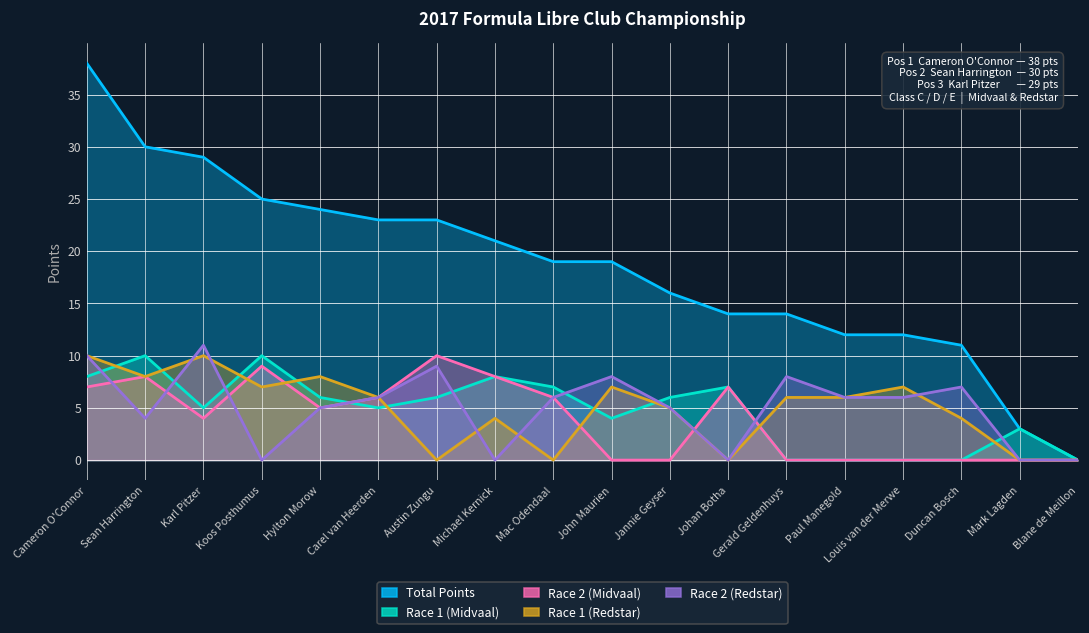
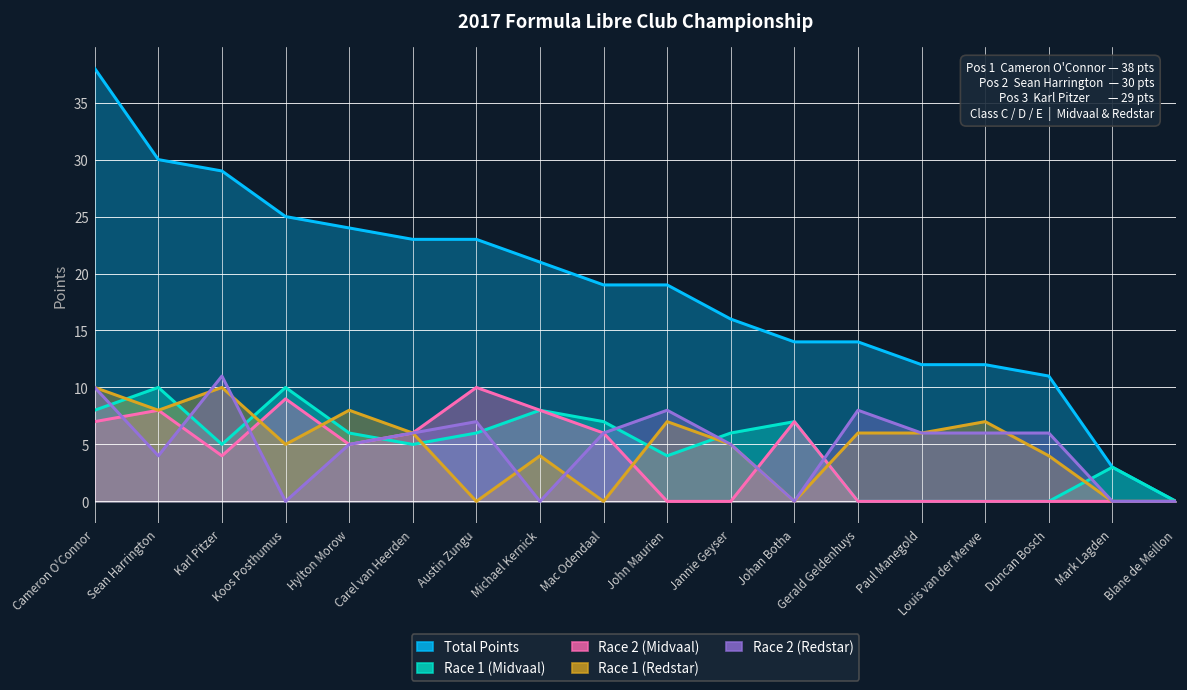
Race 1 (Redstar), Koos Posthumus: 7 -> 5
Race 2 (Redstar), Austin Zungu: 9 -> 7
Race 2 (Redstar), Duncan Bosch: 7 -> 6
